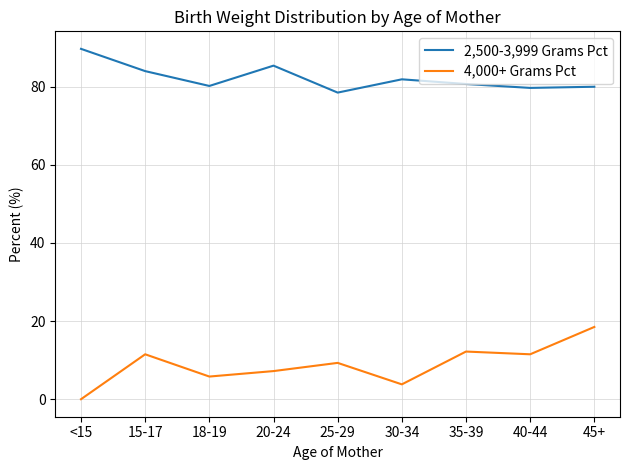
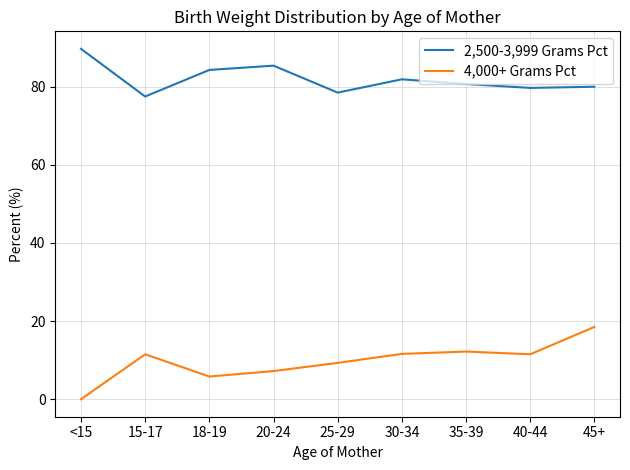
2,500-3,999 Grams Pct, 15-17: 84 -> 78
2,500-3,999 Grams Pct, 18-19: 80 -> 84
4,000+ Grams Pct, 30-34: 4 -> 12
